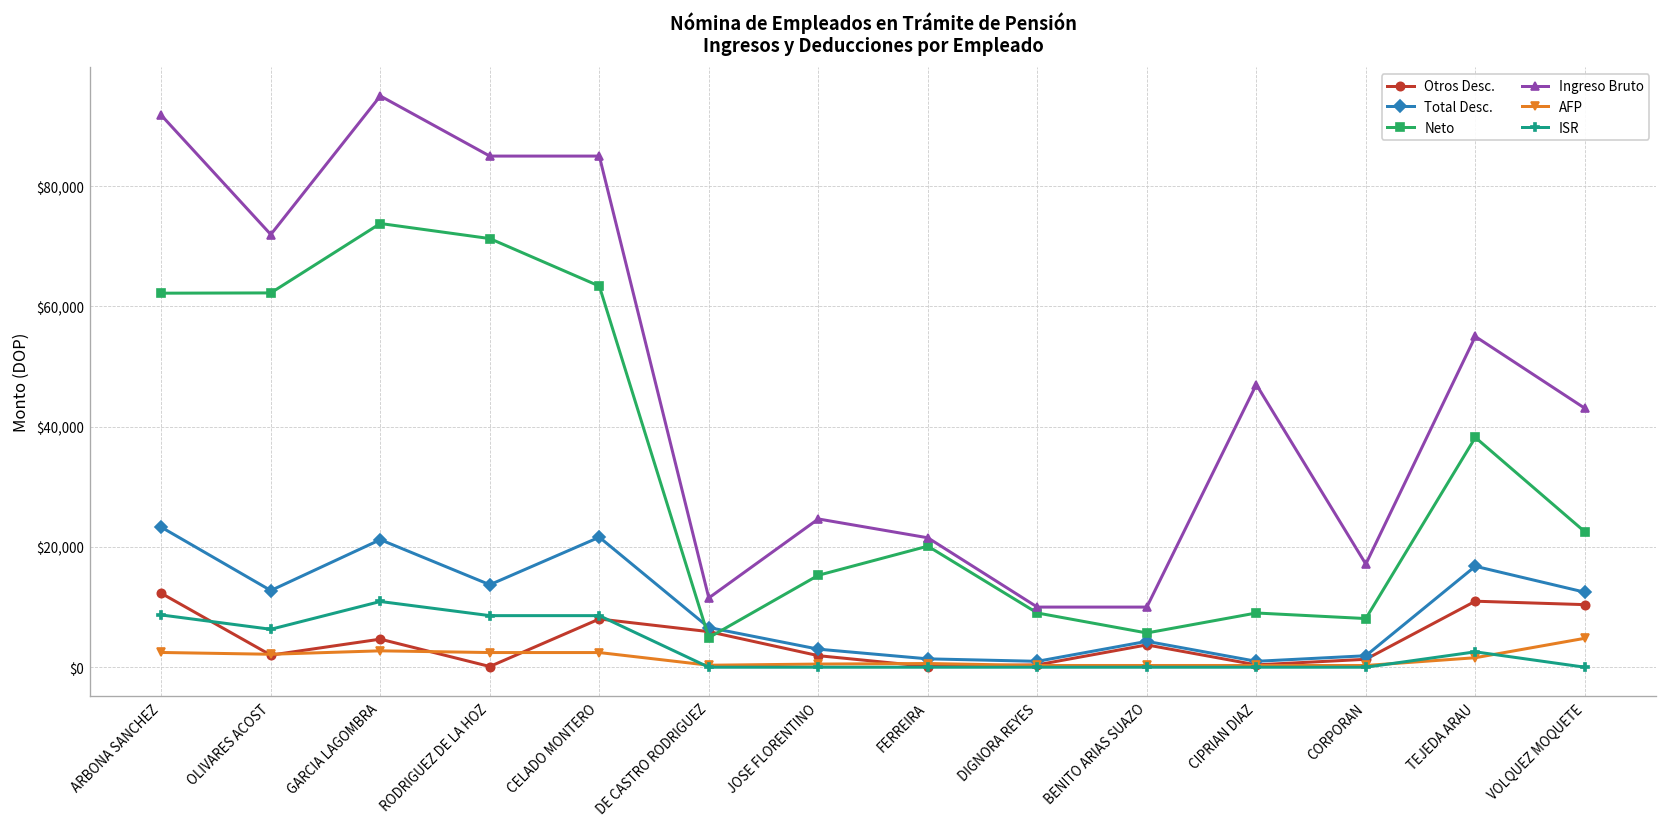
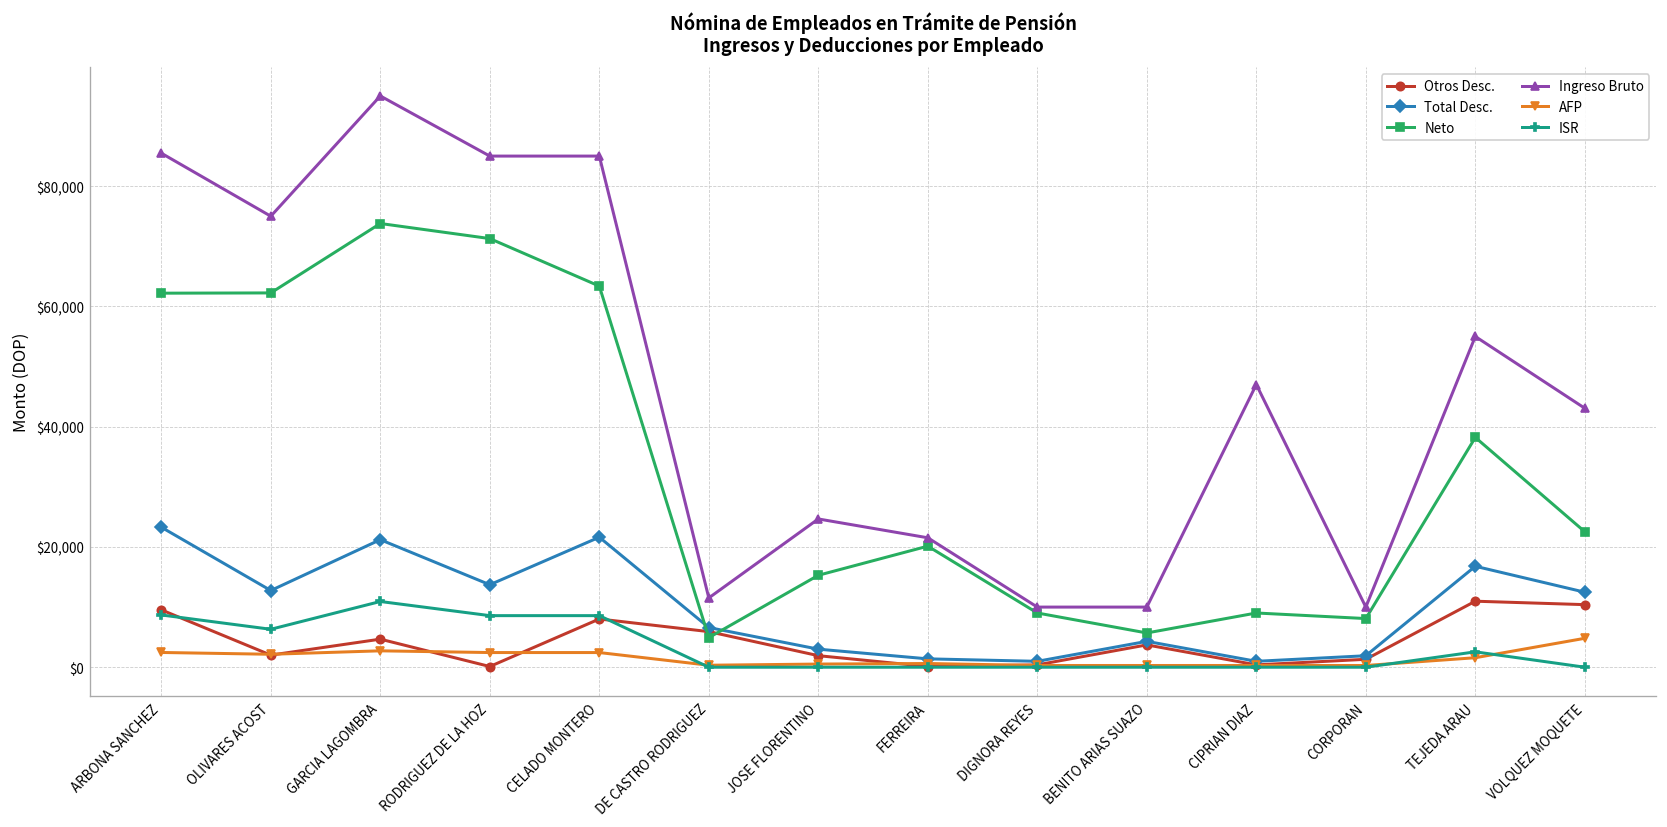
Otros Desc., ARBONA SANCHEZ: $12,000 -> $10,000
Ingreso Bruto, ARBONA SANCHEZ: $92,000 -> $85,000
Ingreso Bruto, OLIVARES ACOST: $72,000 -> $75,000
Ingreso Bruto, CORPORAN: $17,000 -> $10,000
